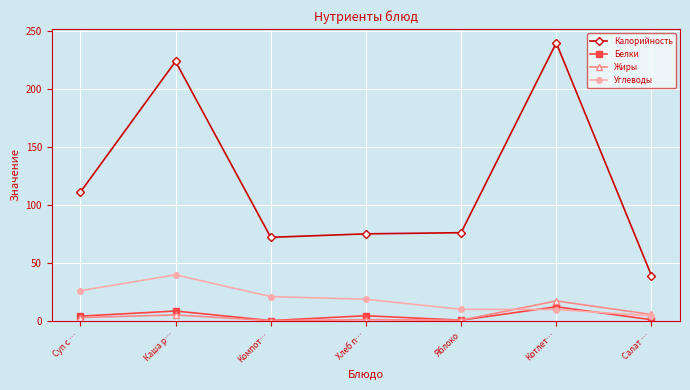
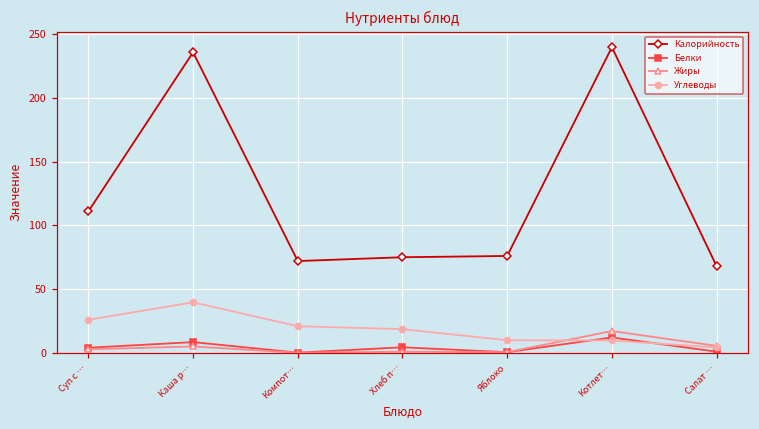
Калорийность, Каша р…: 224 -> 236
Калорийность, Салат …: 39 -> 68
